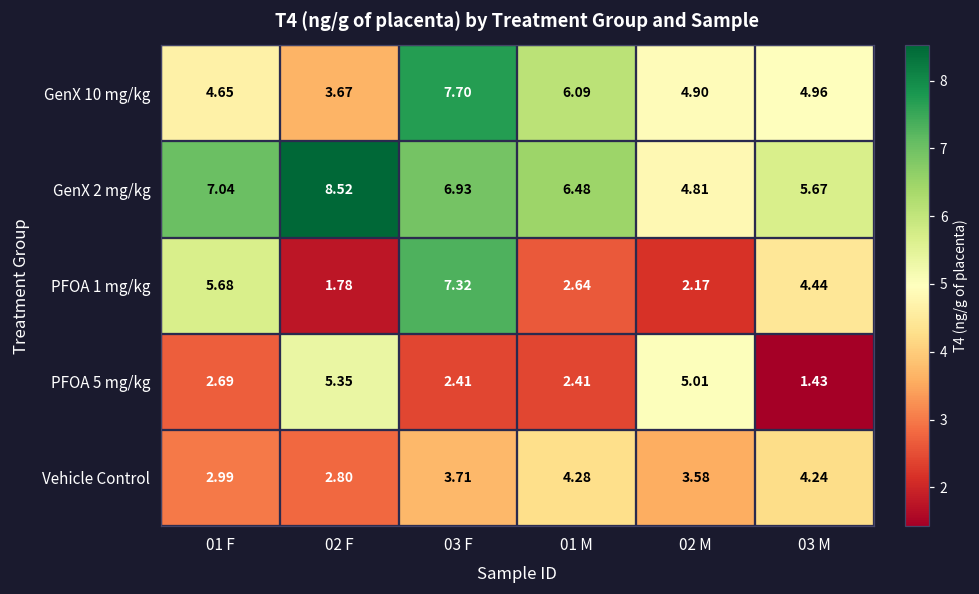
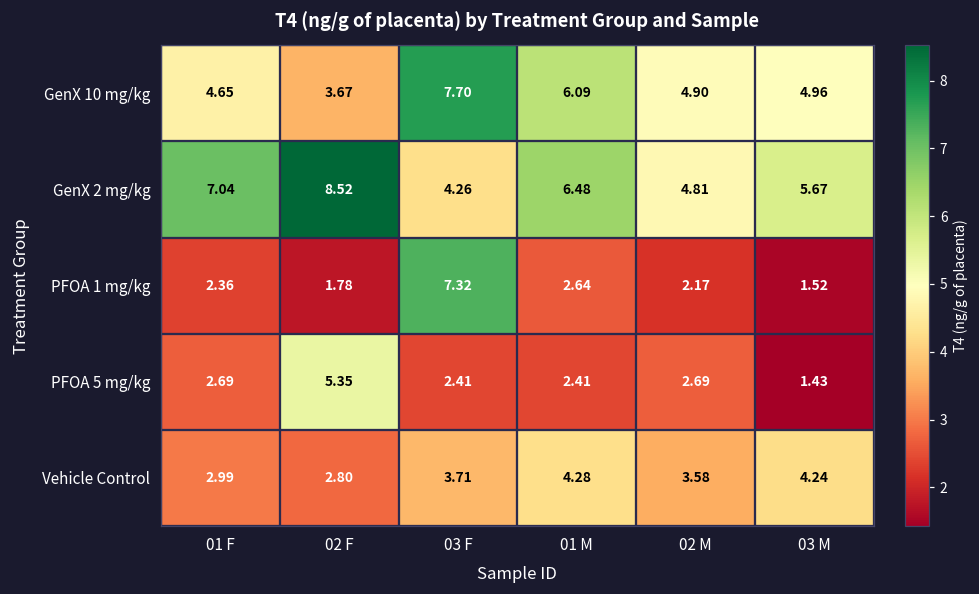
GenX 2 mg/kg, 03 F: 6.93 -> 4.26
PFOA 1 mg/kg, 01 F: 5.68 -> 2.36
PFOA 1 mg/kg, 03 M: 4.44 -> 1.52
PFOA 5 mg/kg, 02 M: 5.01 -> 2.69
